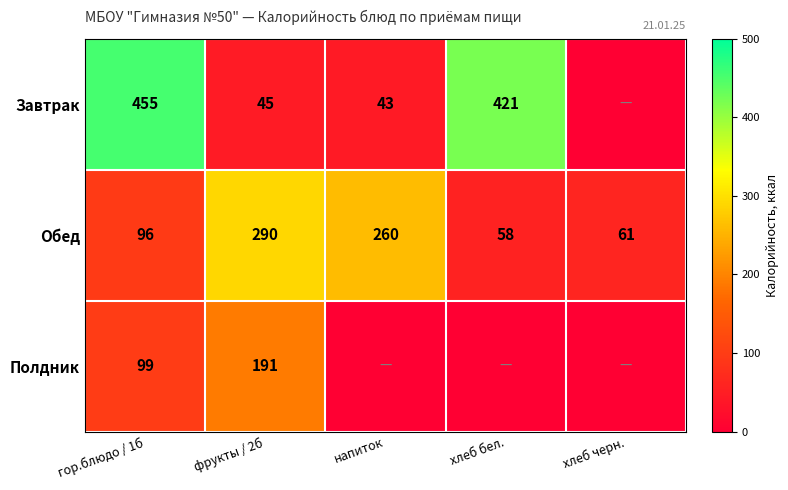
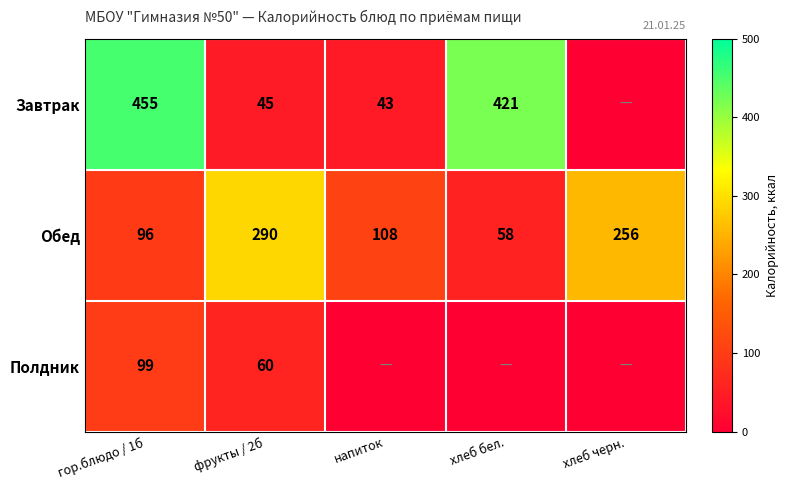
Обед, напиток: 260 -> 108
Обед, хлеб черн.: 61 -> 256
Полдник, фрукты / 2б: 191 -> 60
